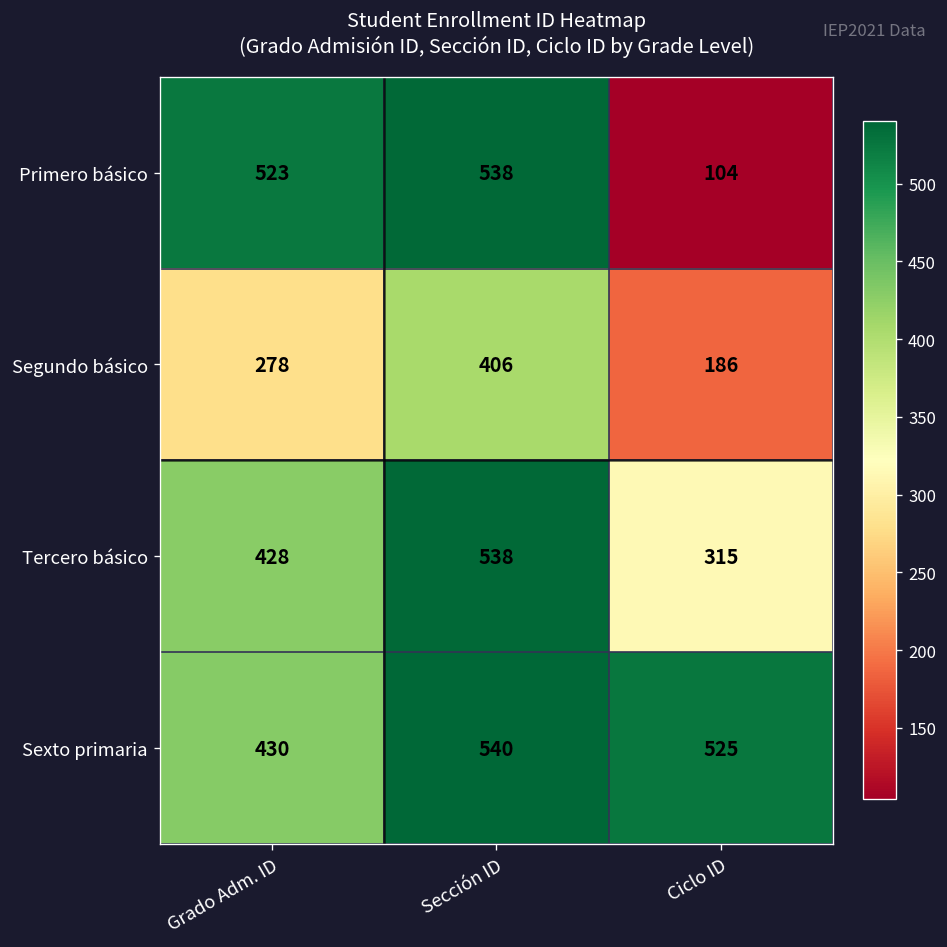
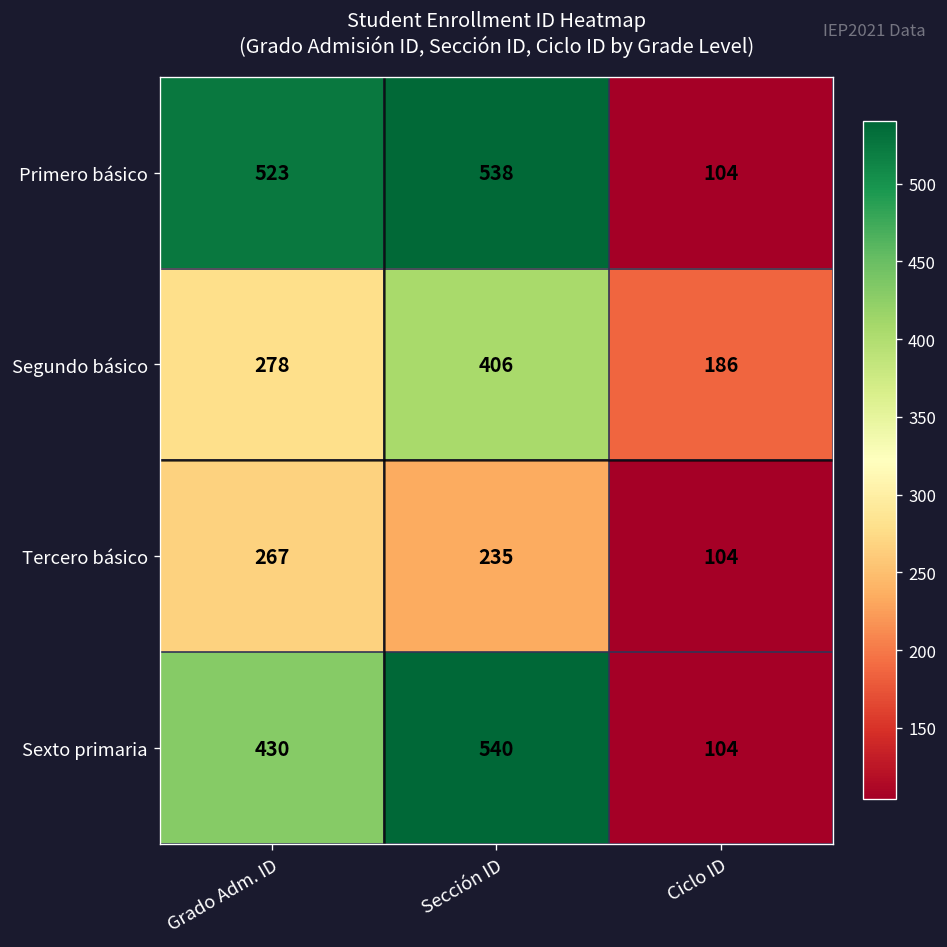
Tercero básico, Grado Adm. ID: 428 -> 267
Tercero básico, Sección ID: 538 -> 235
Tercero básico, Ciclo ID: 315 -> 104
Sexto primaria, Ciclo ID: 525 -> 104
